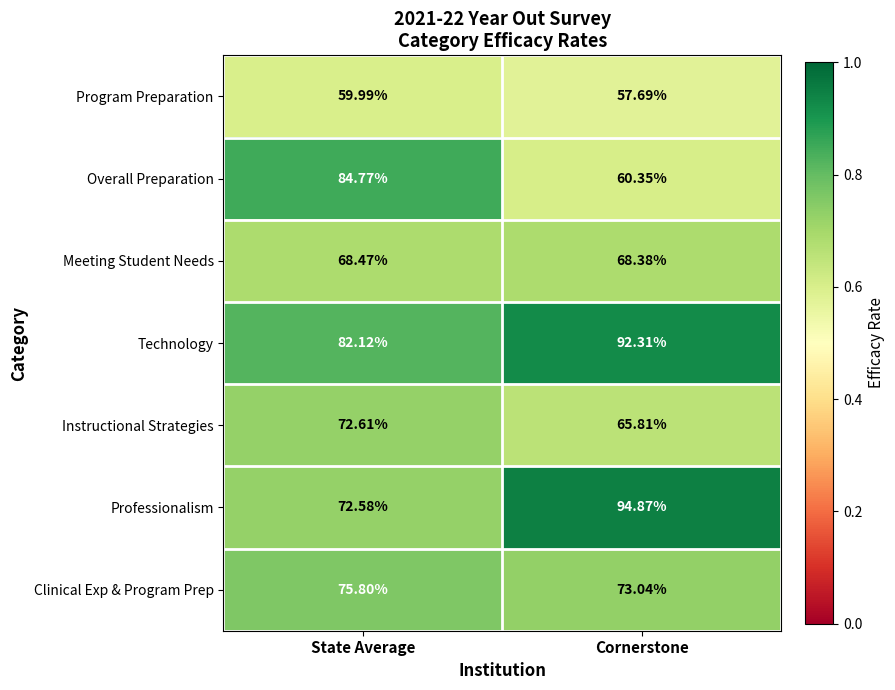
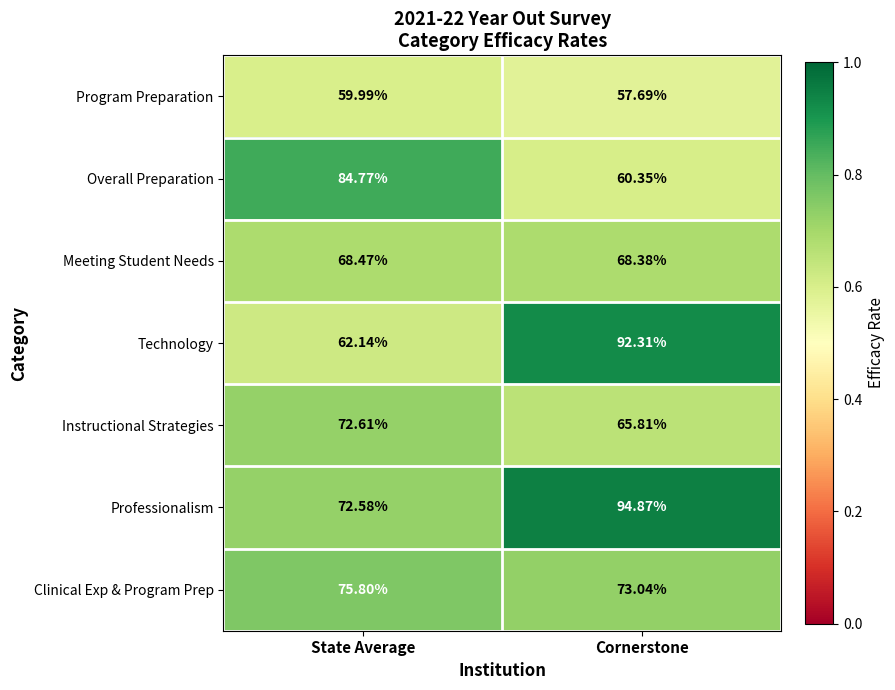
Technology, State Average: 82.12% -> 62.14%
